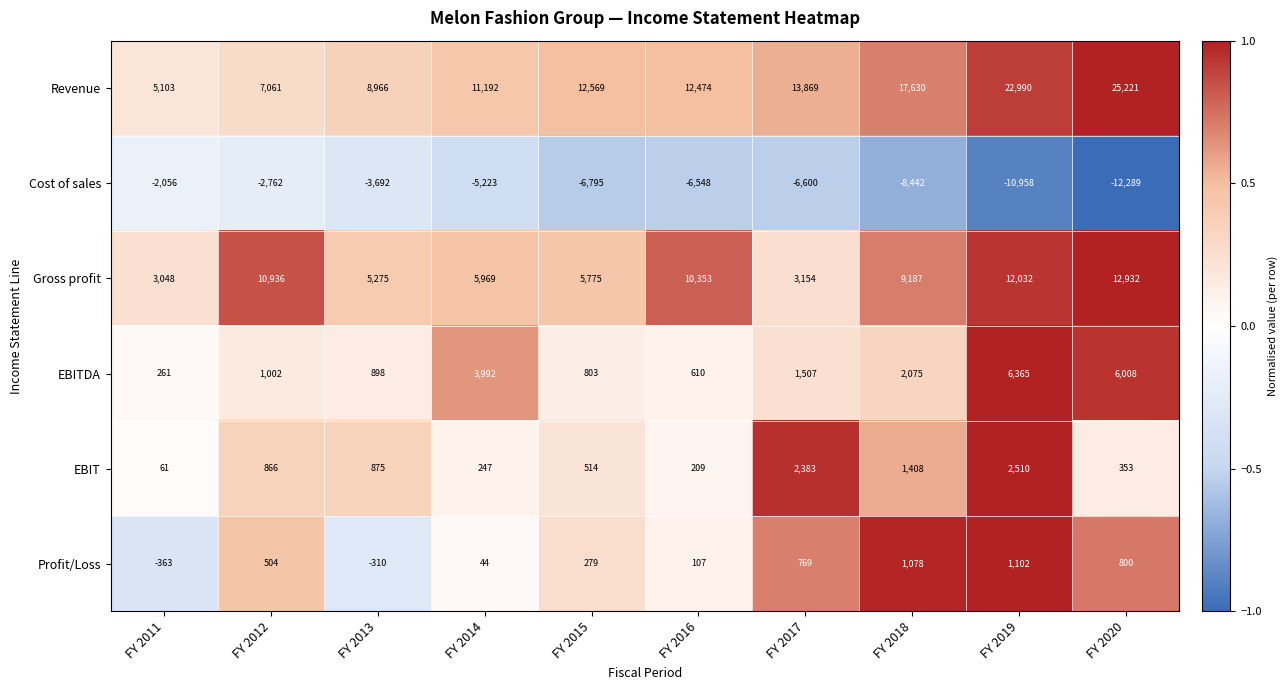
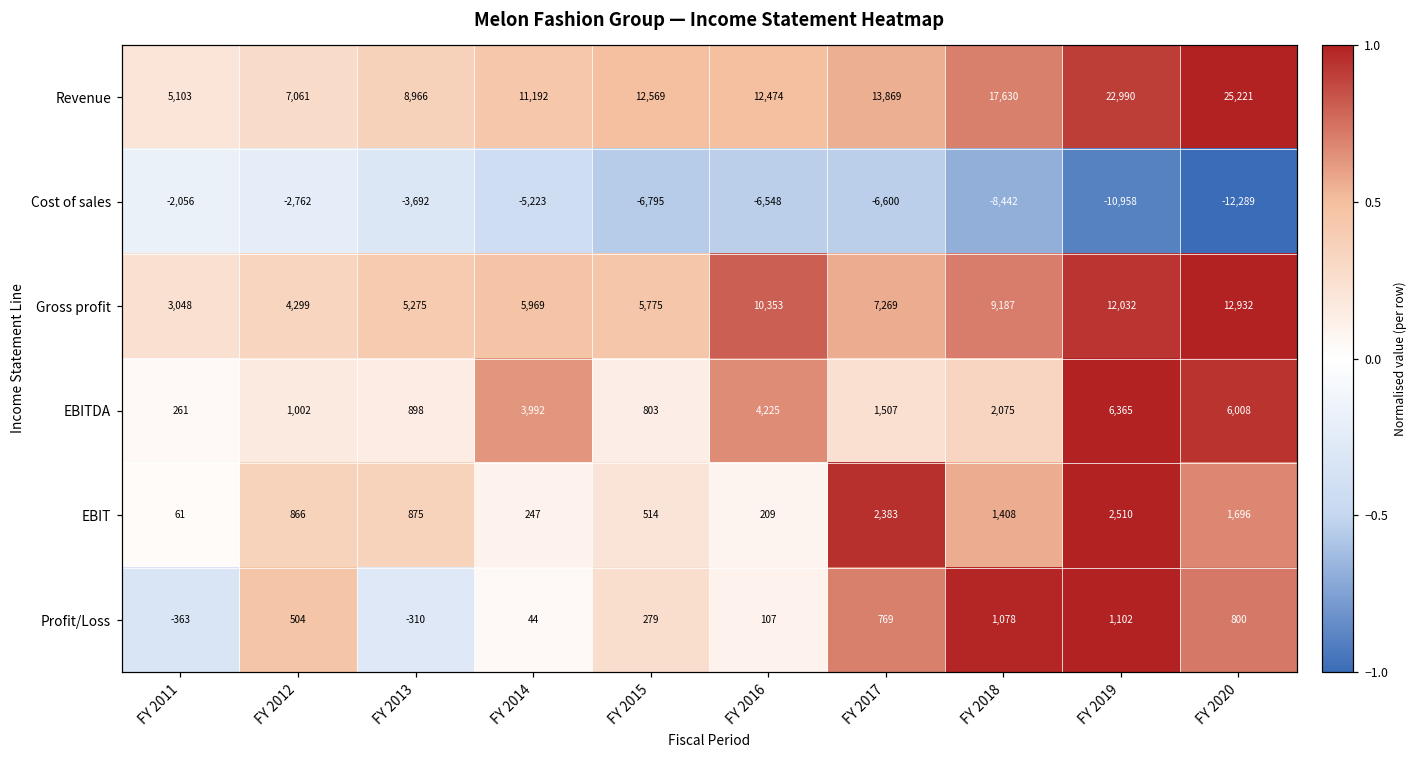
Gross profit, FY 2012: 10,936 -> 4,299
Gross profit, FY 2017: 3,154 -> 7,269
EBITDA, FY 2016: 610 -> 4,225
EBIT, FY 2020: 353 -> 1,696
